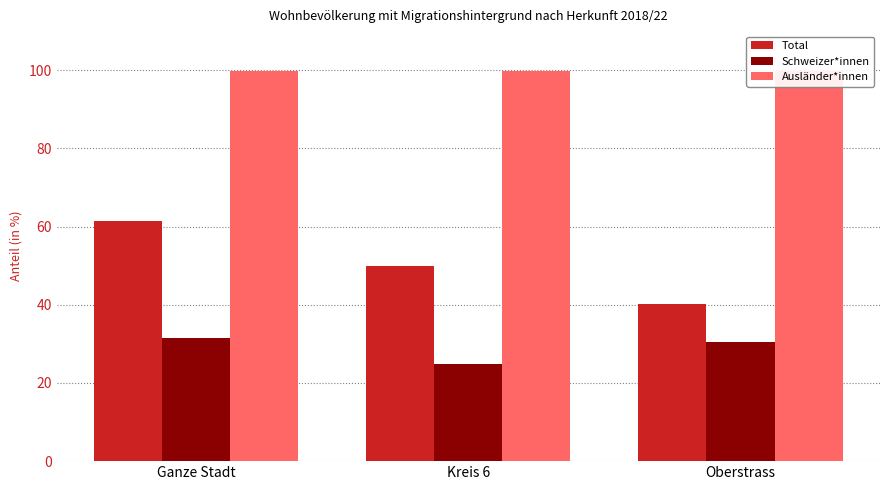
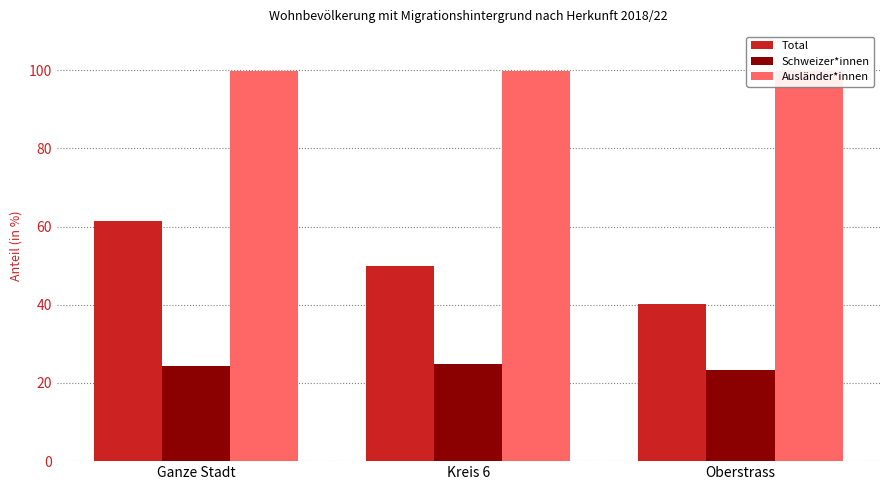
Schweizer*innen, Ganze Stadt: 32 -> 24
Schweizer*innen, Oberstrass: 31 -> 23
